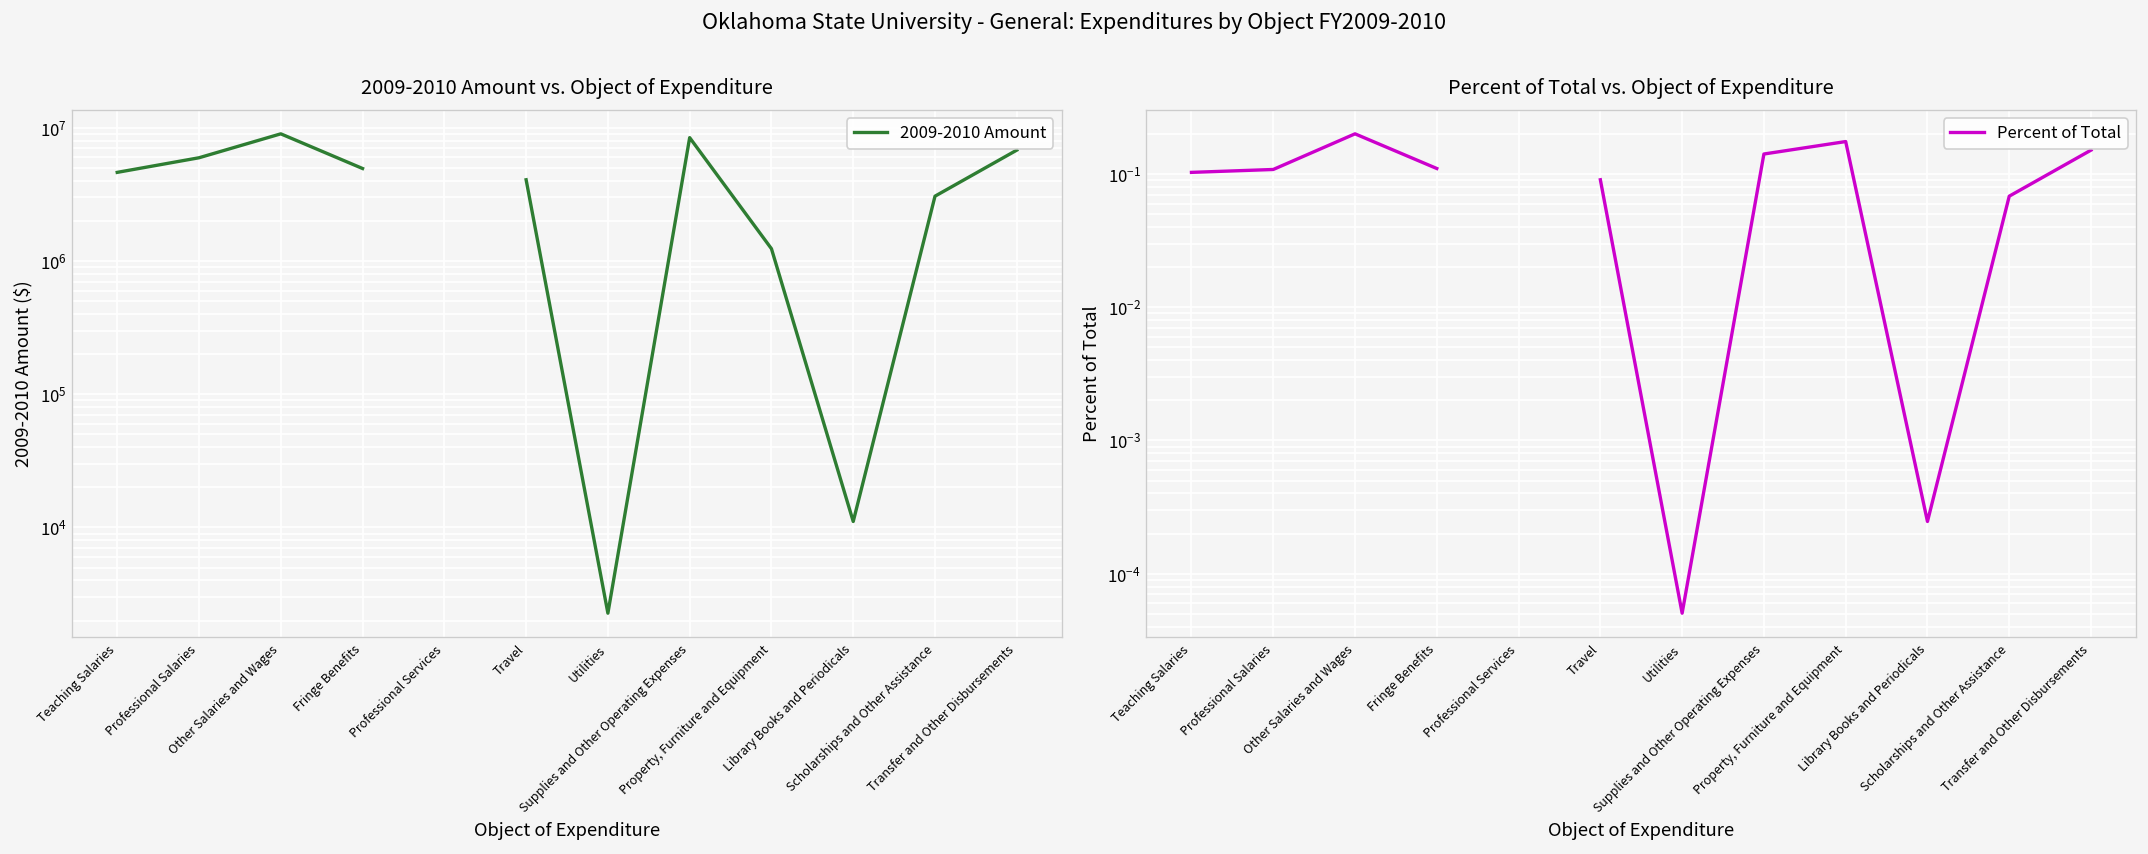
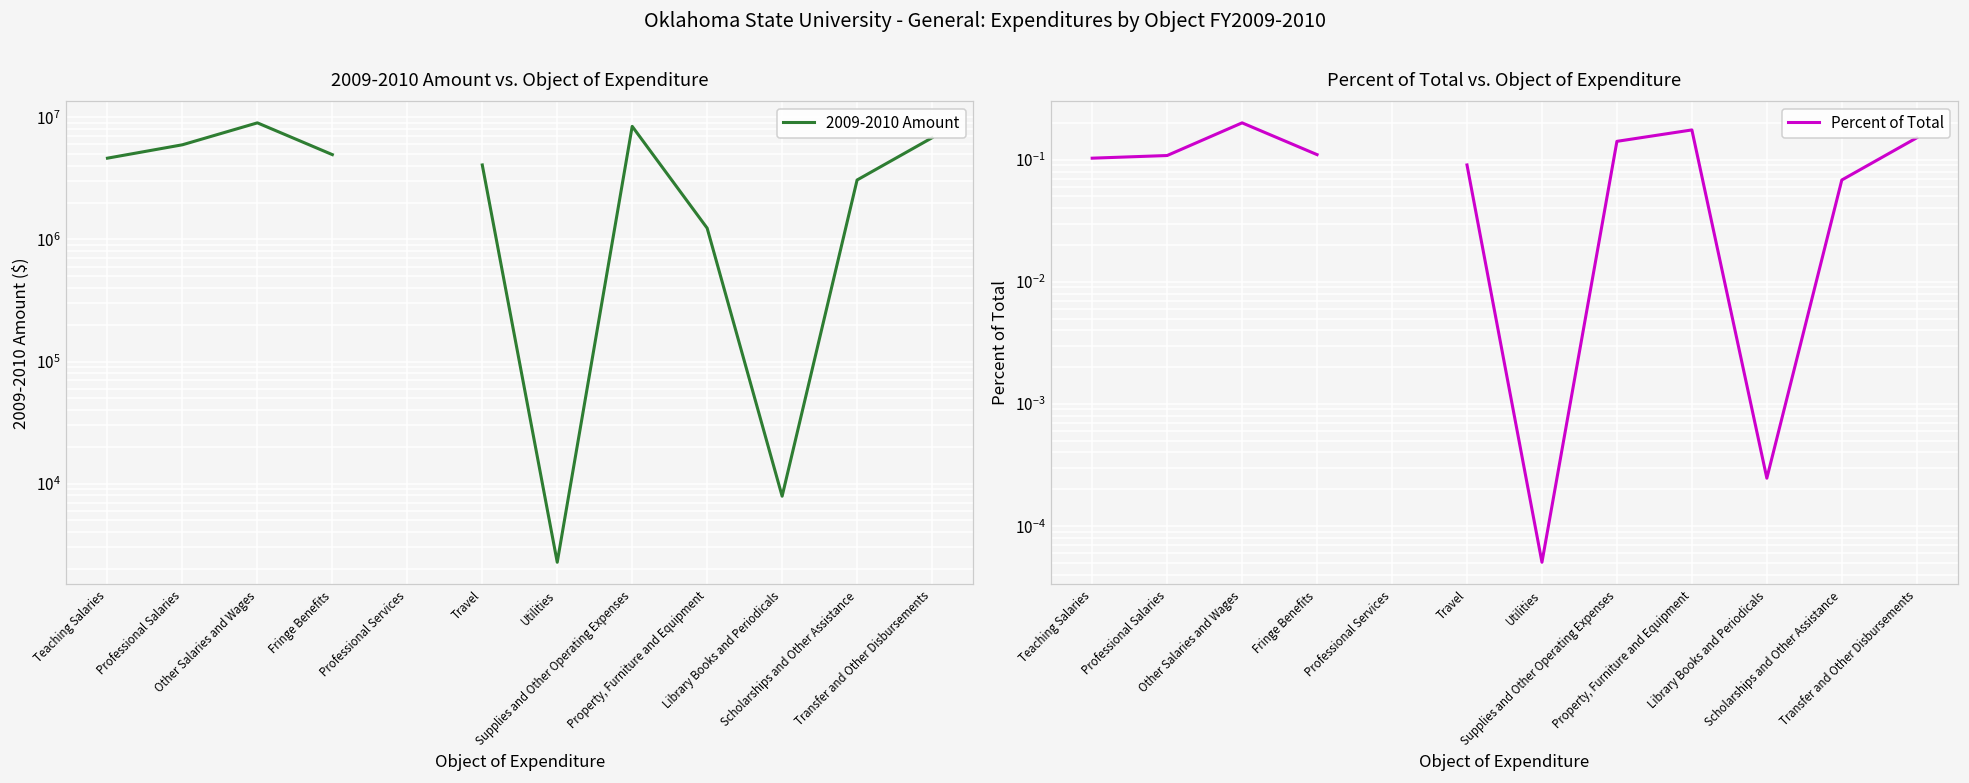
2009-2010 Amount vs. Object of Expenditure, Library Books and Periodicals: 11000 -> 8000
